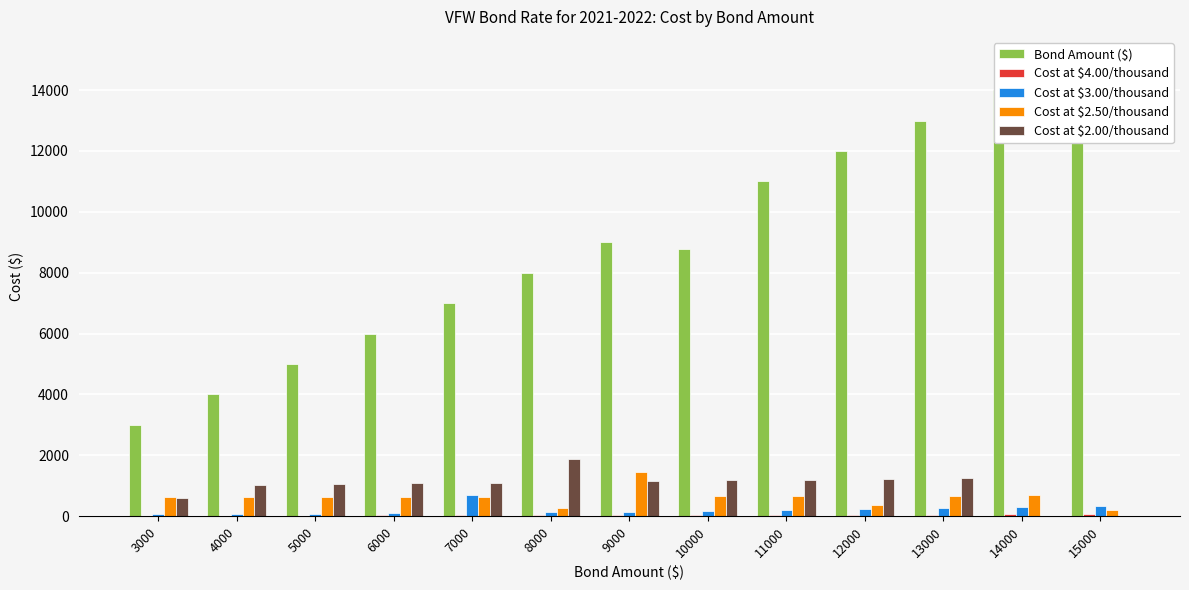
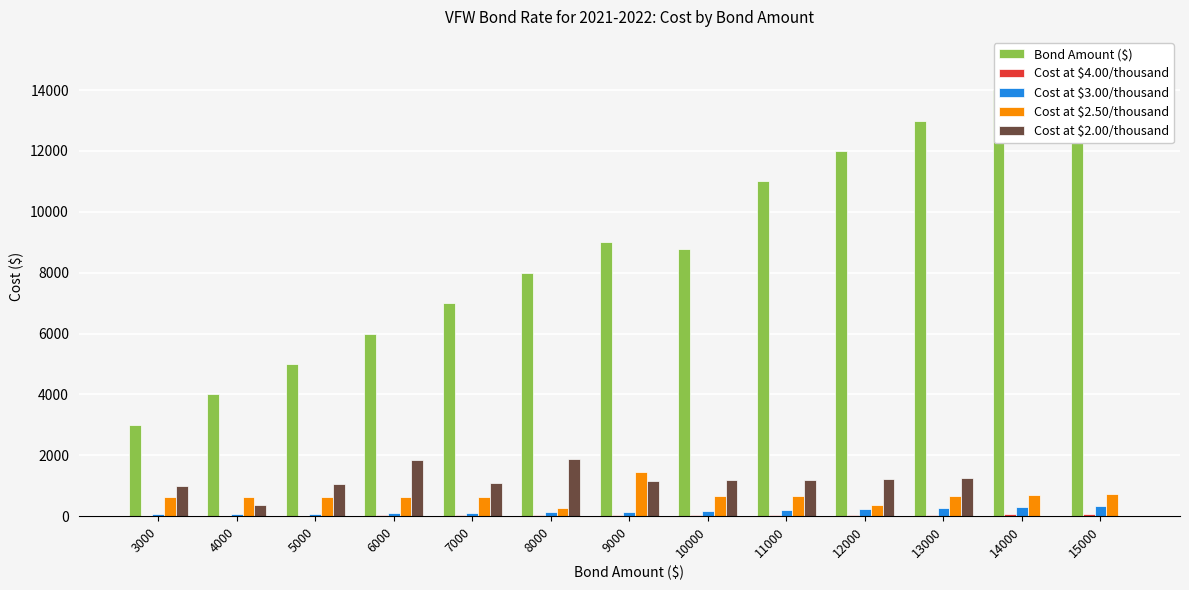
Cost at $2.00/thousand, 3000: 600 -> 1000
Cost at $2.00/thousand, 4000: 1000 -> 400
Cost at $2.00/thousand, 6000: 1100 -> 1800
Cost at $3.00/thousand, 7000: 700 -> 100
Cost at $2.50/thousand, 15000: 200 -> 700
